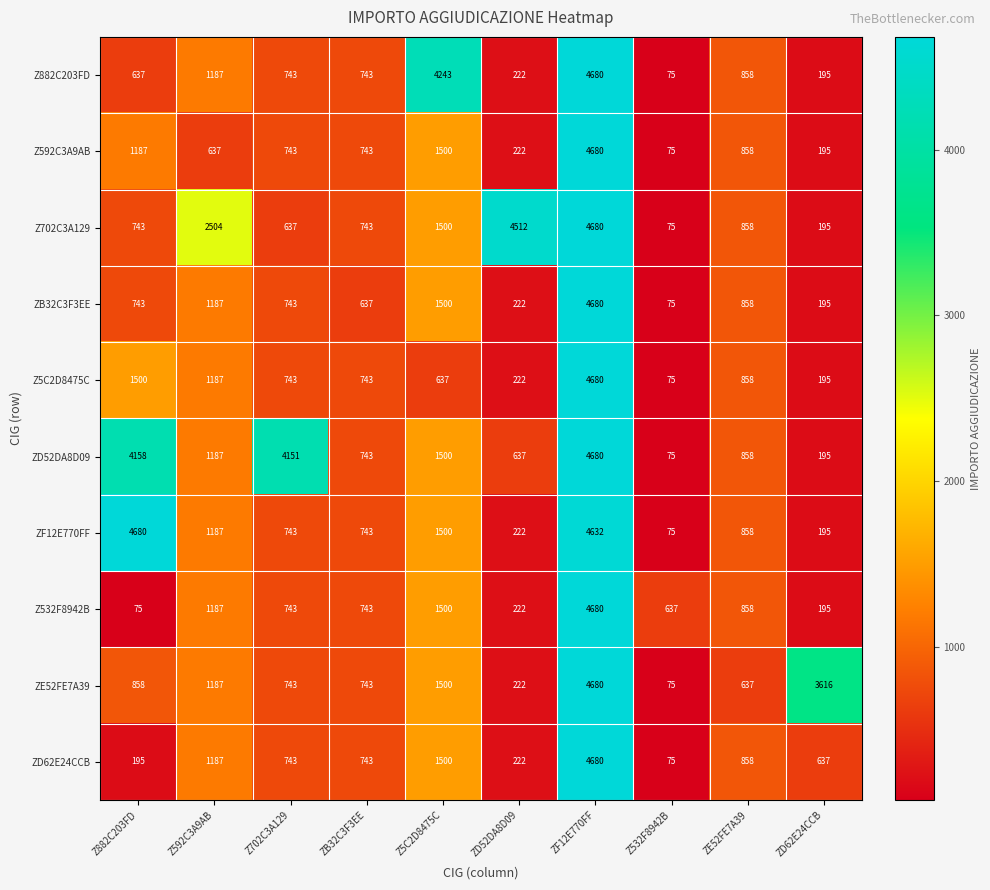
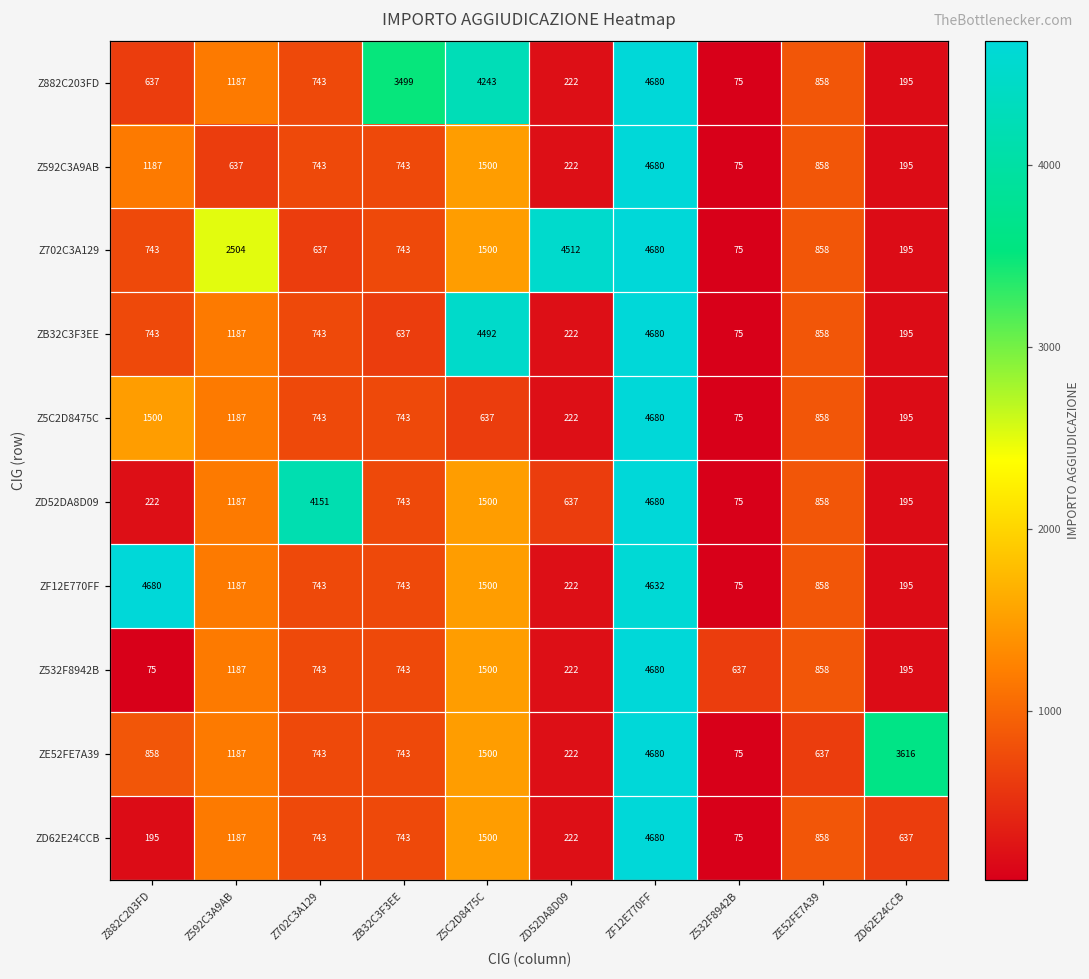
Z882C203FD, ZB32C3F3EE: 743 -> 3499
ZB32C3F3EE, Z5C2D8475C: 1500 -> 4492
ZD52DA8D09, Z882C203FD: 4158 -> 222
